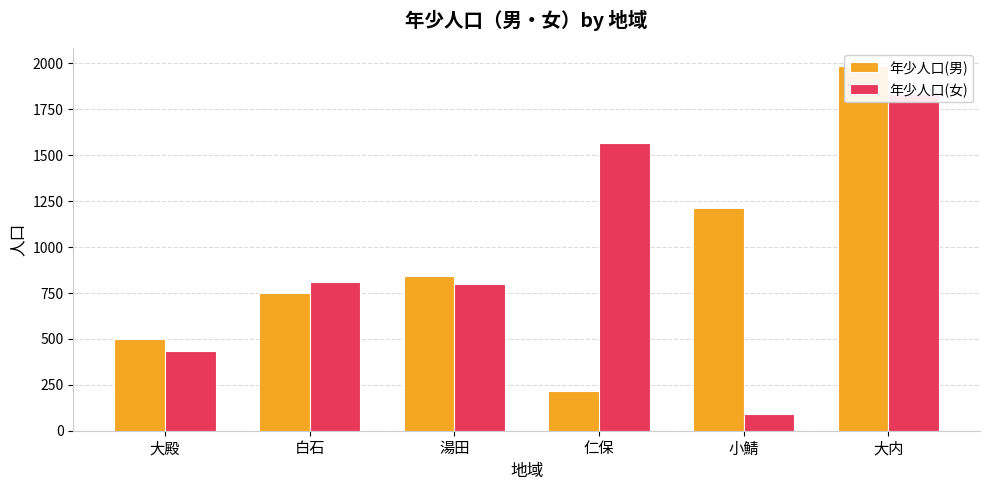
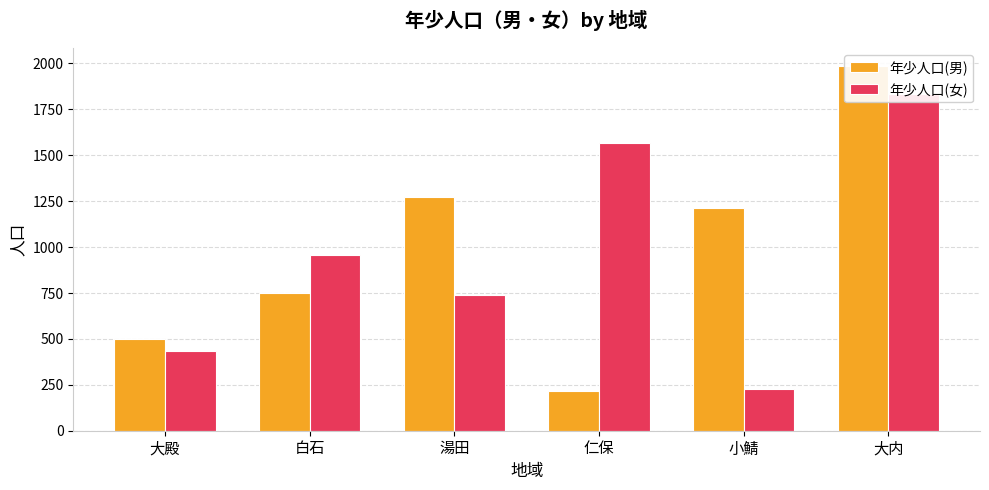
年少人口(女), 白石: 810 -> 960
年少人口(男), 湯田: 850 -> 1270
年少人口(女), 湯田: 800 -> 740
年少人口(女), 小鯖: 90 -> 230
